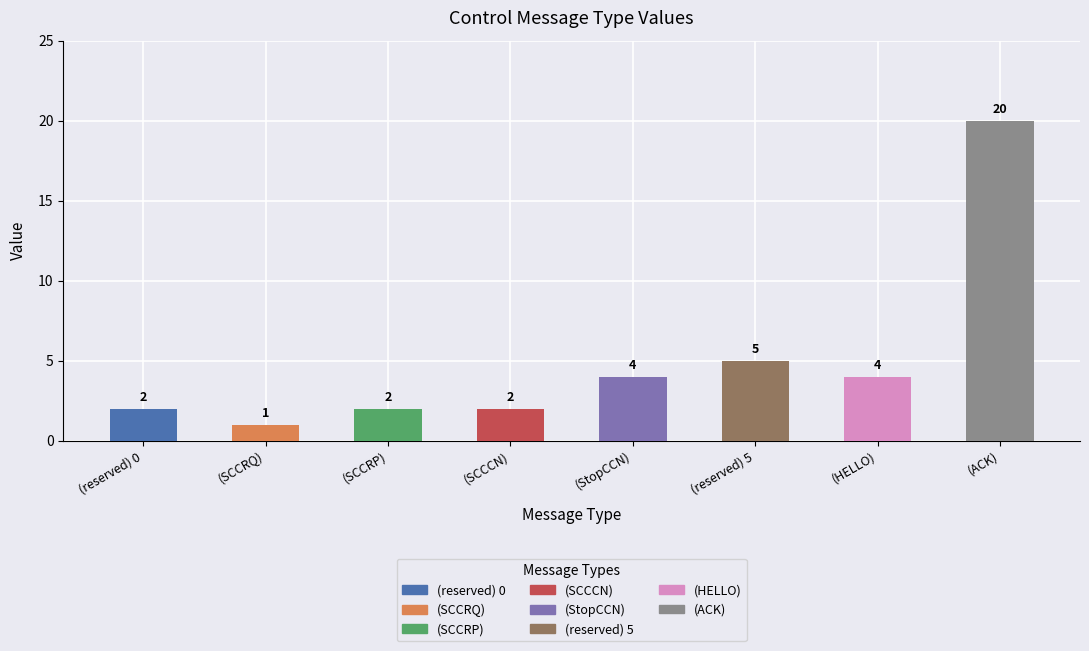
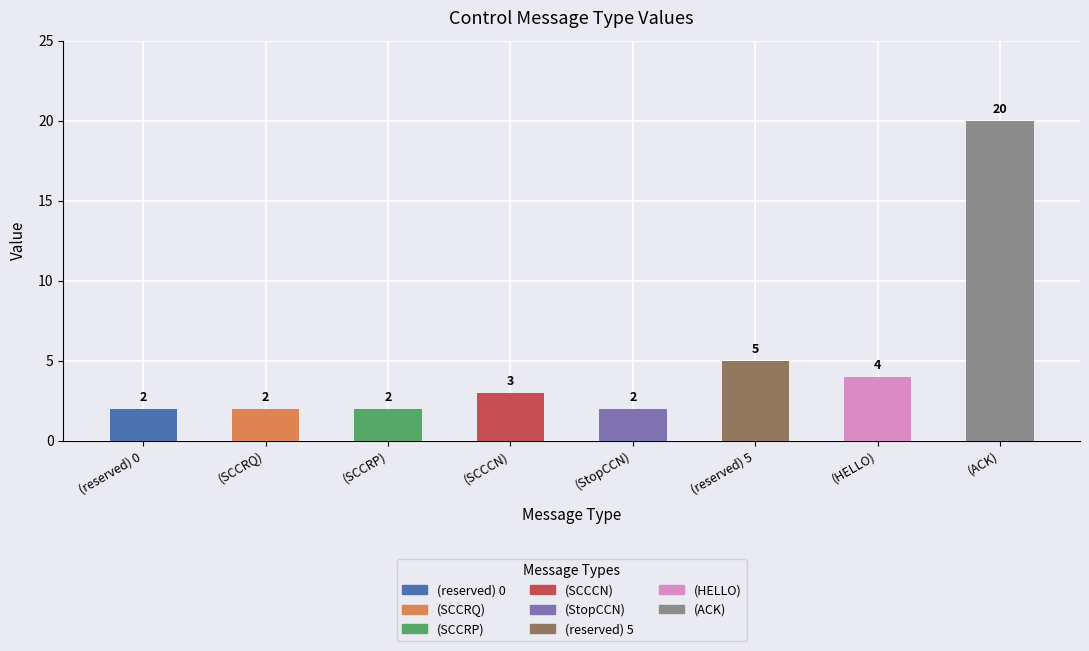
(SCCRQ): 1 -> 2
(SCCCN): 2 -> 3
(StopCCN): 4 -> 2
